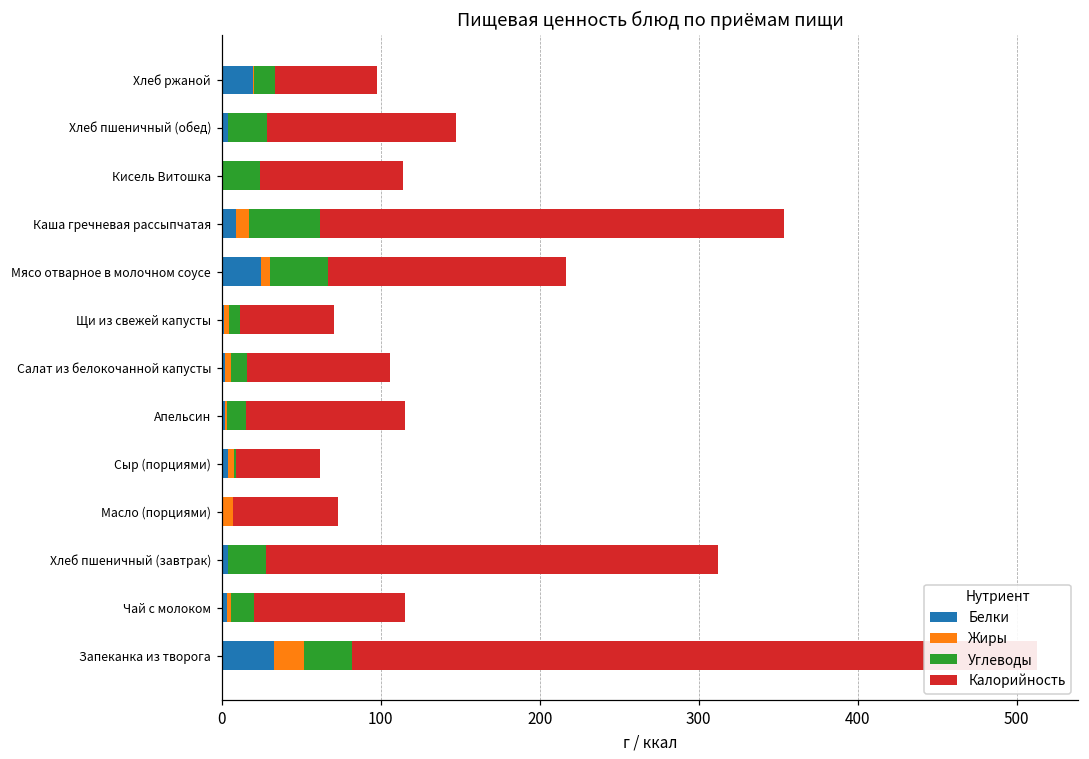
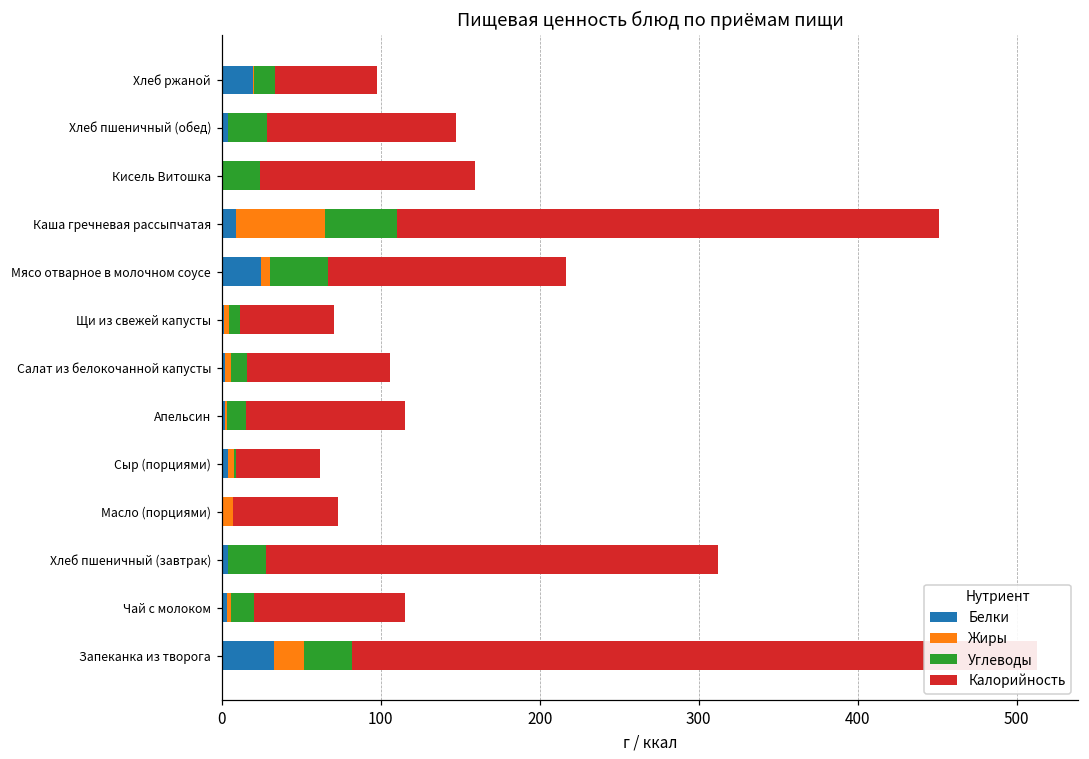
Калорийность, Кисель Витошка: 90 -> 135
Жиры, Каша гречневая рассыпчатая: 8 -> 56
Калорийность, Каша гречневая рассыпчатая: 292 -> 341
